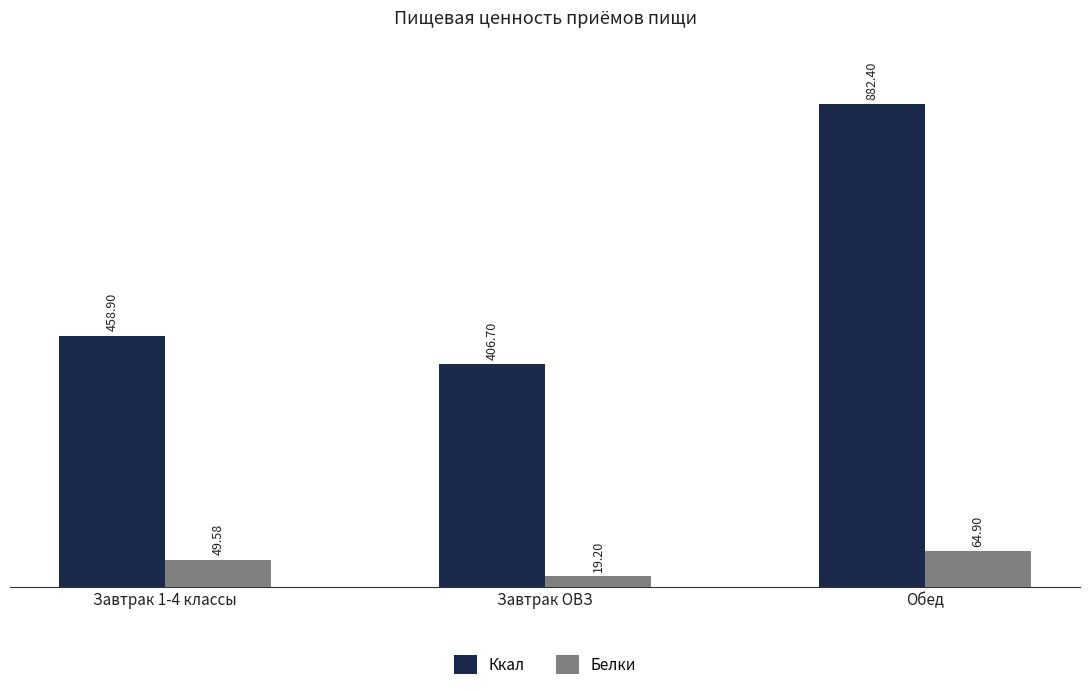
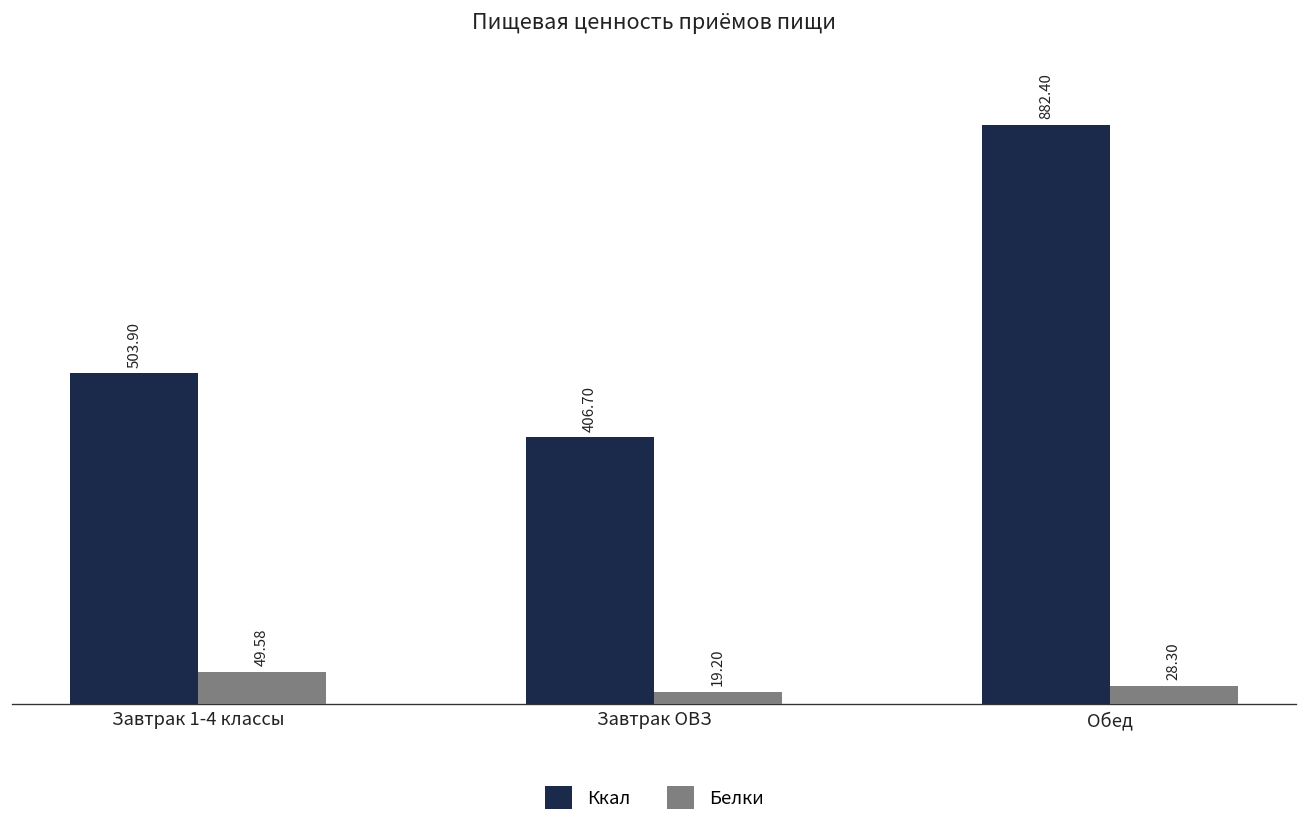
Ккал, Завтрак 1-4 классы: 458.90 -> 503.90
Белки, Обед: 64.90 -> 28.30
